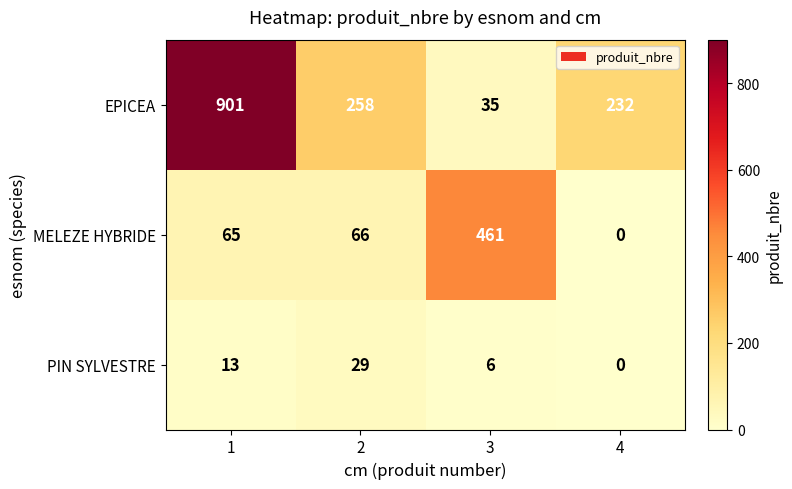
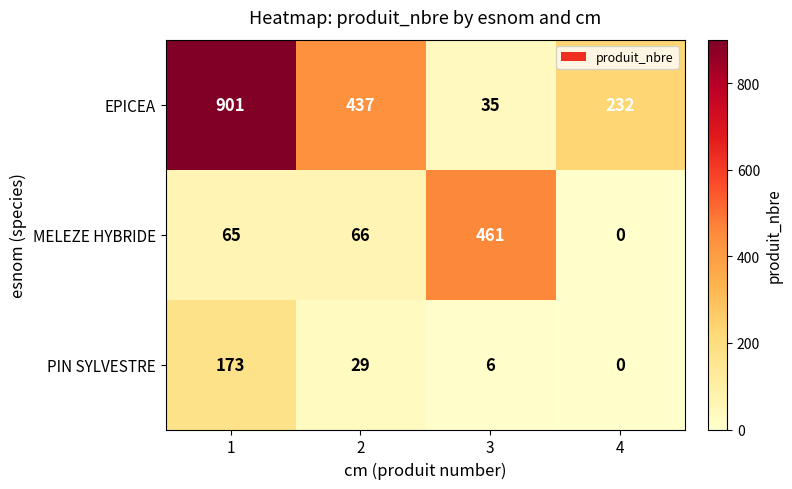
EPICEA, 2: 258 -> 437
PIN SYLVESTRE, 1: 13 -> 173
